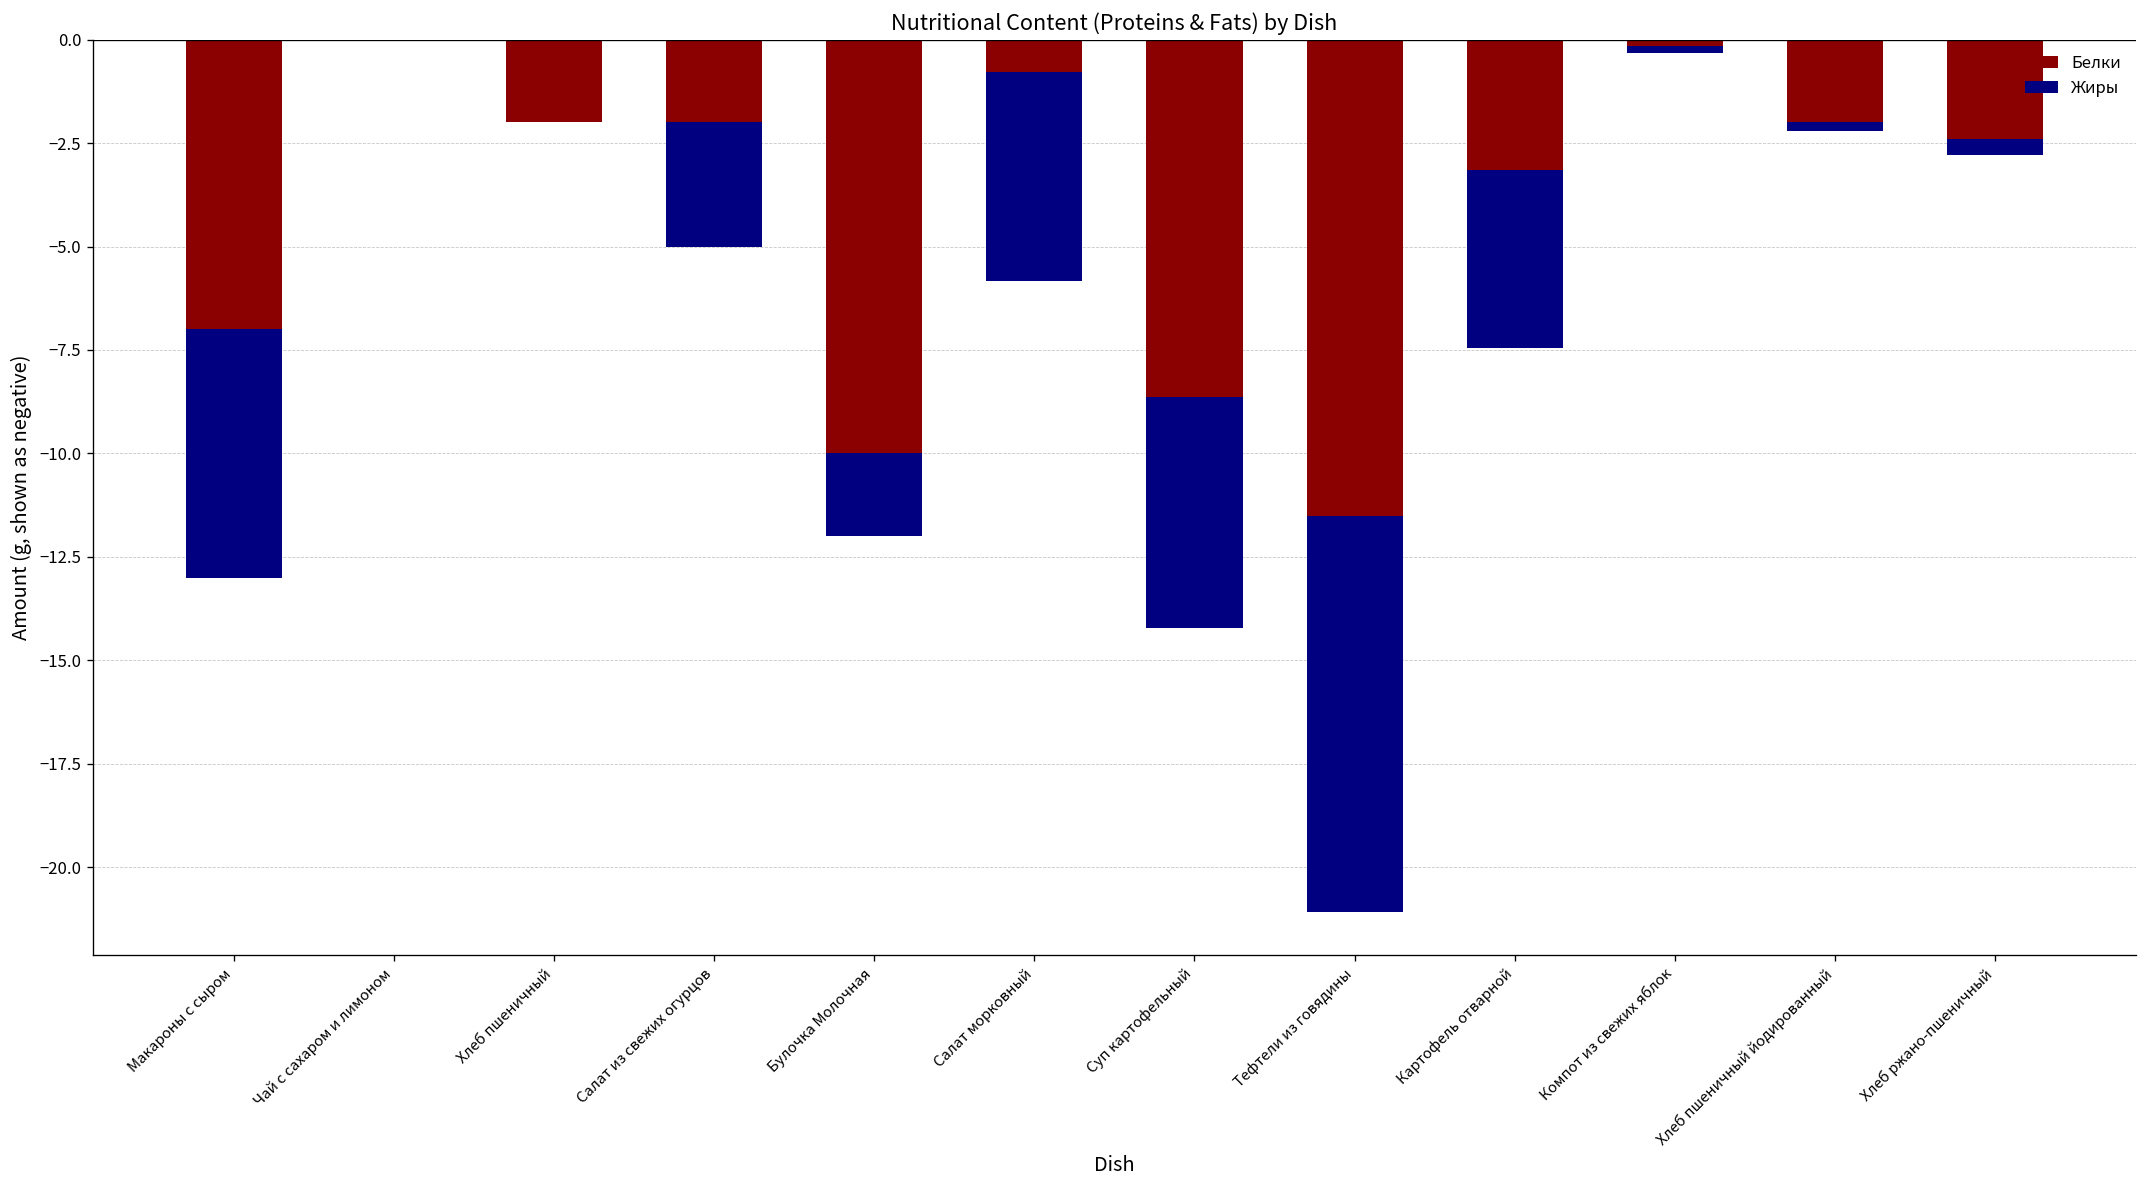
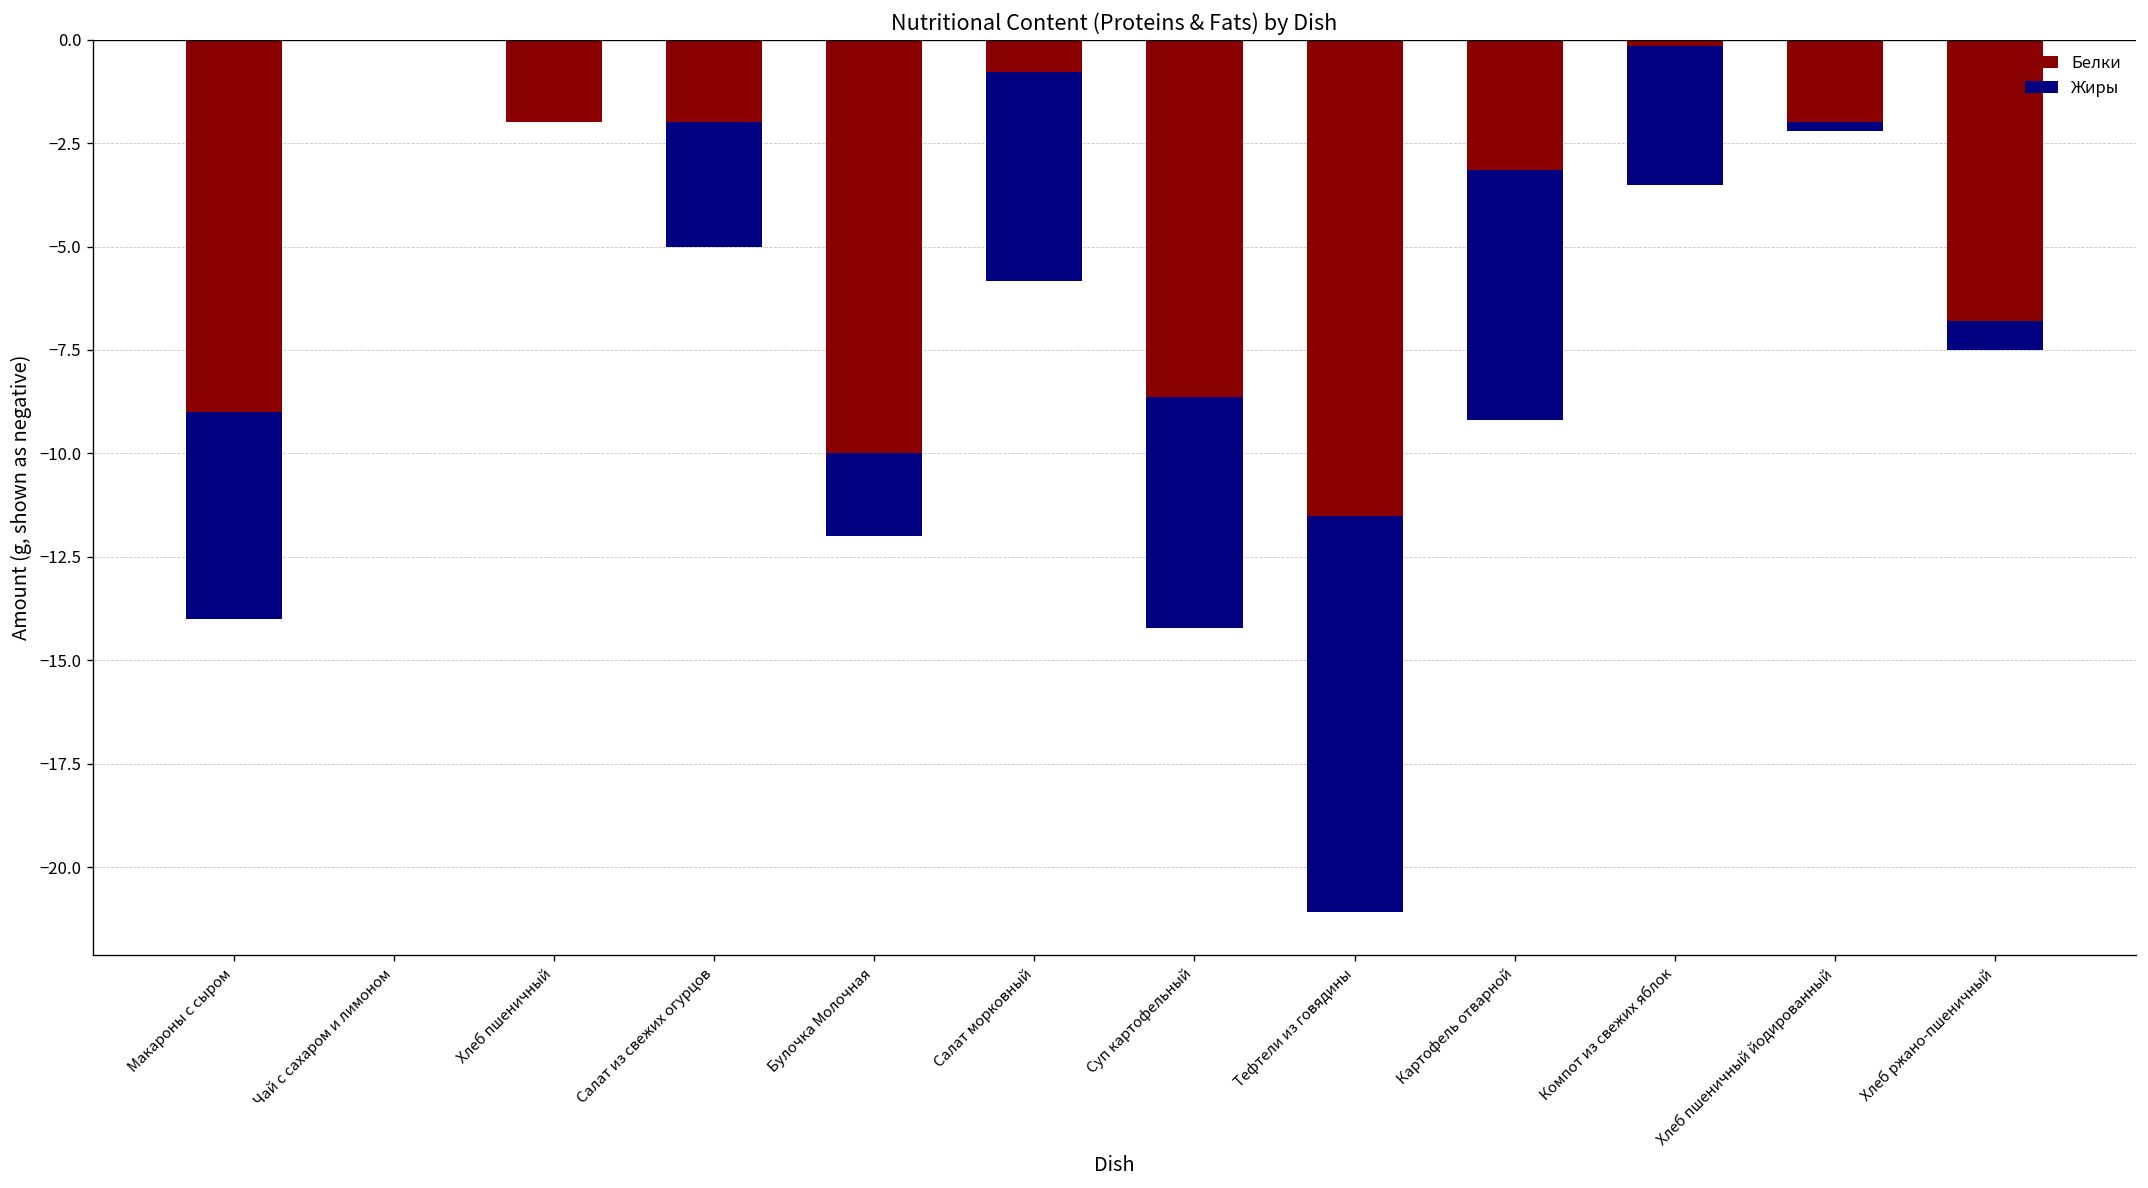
Белки, Макароны с сыром: -7.0 -> -9.0
Жиры, Макароны с сыром: -6.0 -> -5.0
Жиры, Картофель отварной: -4.3 -> -6.1
Жиры, Компот из свежих яблок: -0.2 -> -3.3
Белки, Хлеб ржано-пшеничный: -2.4 -> -6.8
Жиры, Хлеб ржано-пшеничный: -0.4 -> -0.7
